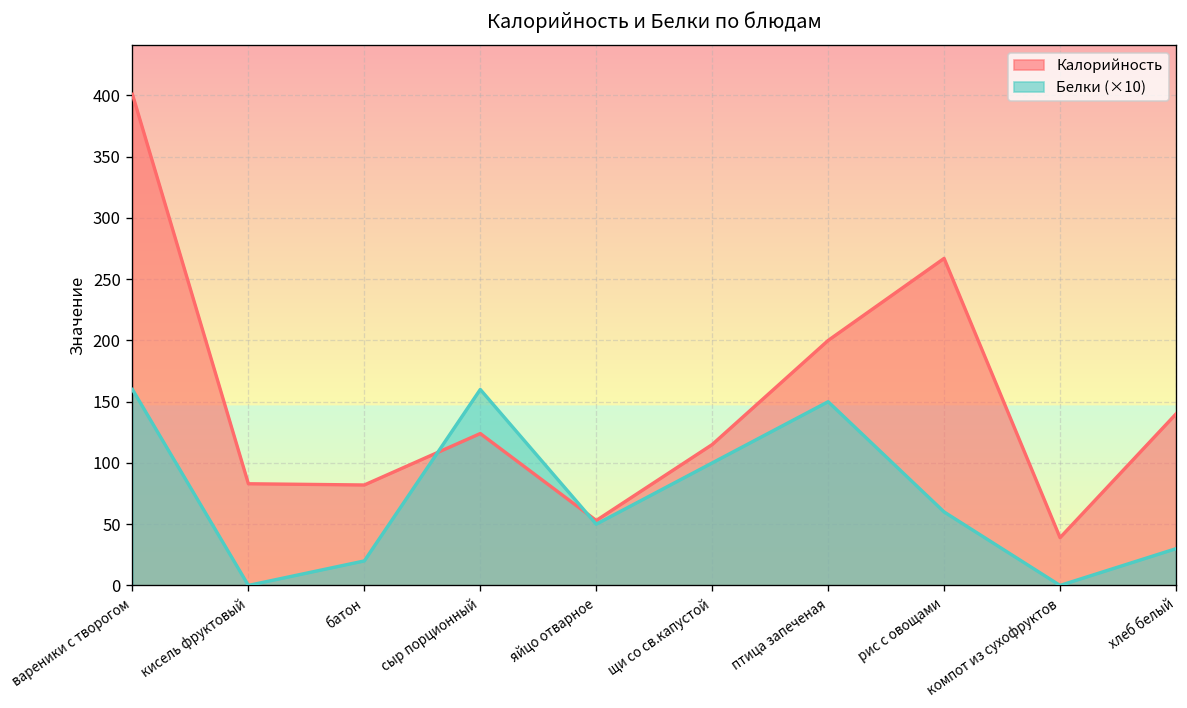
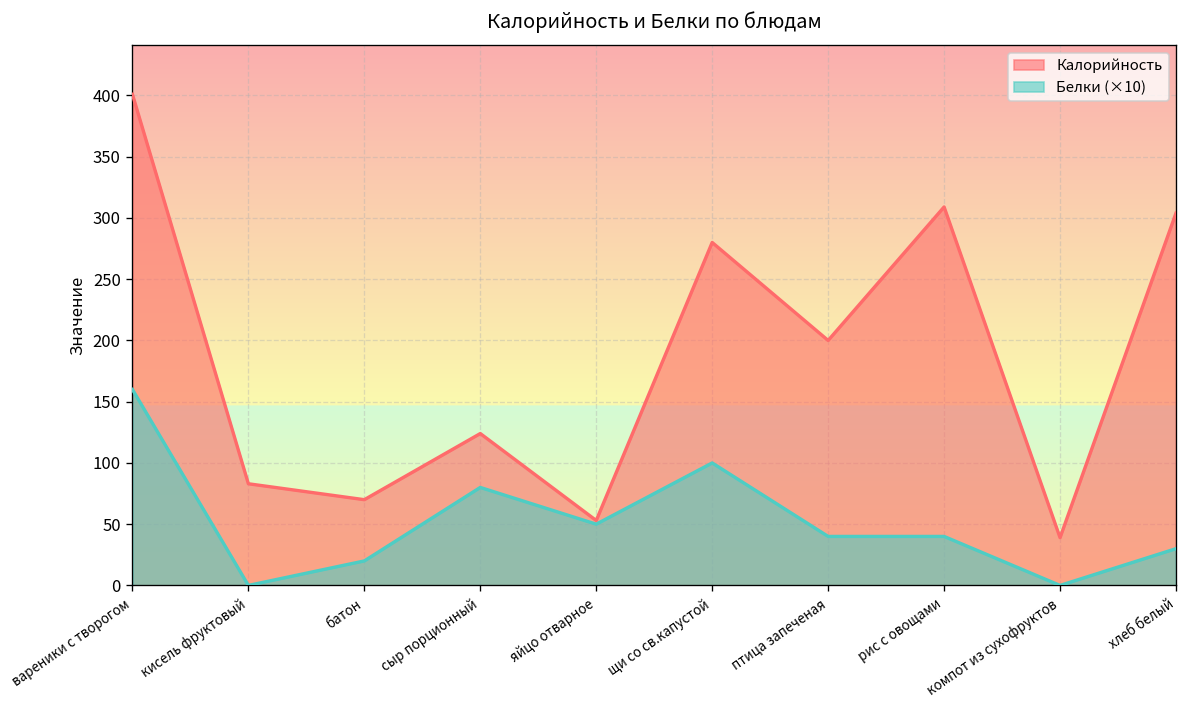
Калорийность, батон: 82 -> 70
Белки (×10), сыр порционный: 160 -> 80
Калорийность, щи со св.капустой: 115 -> 280
Белки (×10), птица запеченая: 150 -> 40
Калорийность, рис с овощами: 267 -> 309
Белки (×10), рис с овощами: 60 -> 40
Калорийность, хлеб белый: 140 -> 304
